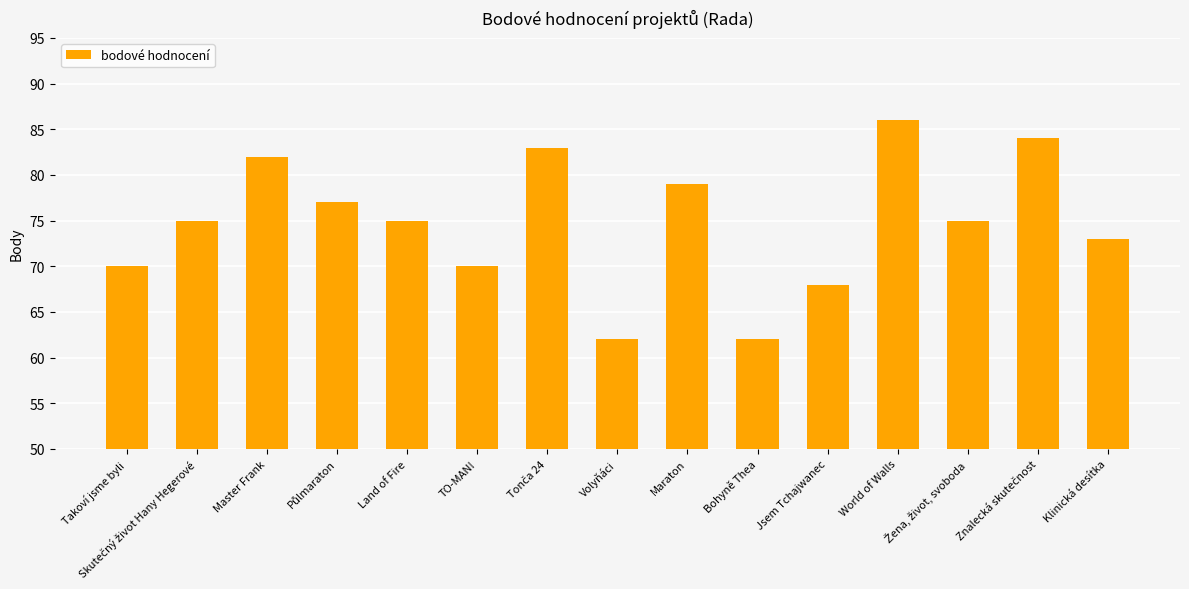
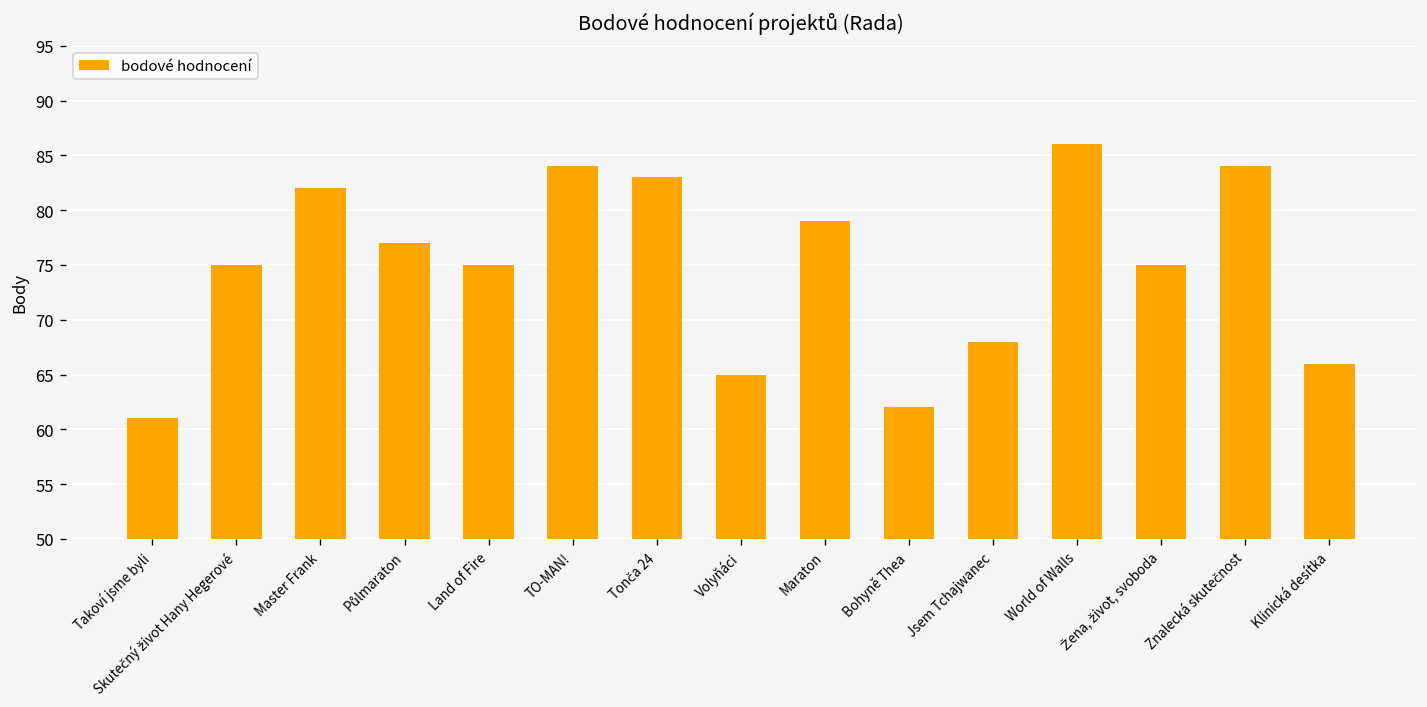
Takoví jsme byli: 70 -> 61
TO-MAN!: 70 -> 84
Volyňáci: 62 -> 65
Klinická desítka: 73 -> 66
